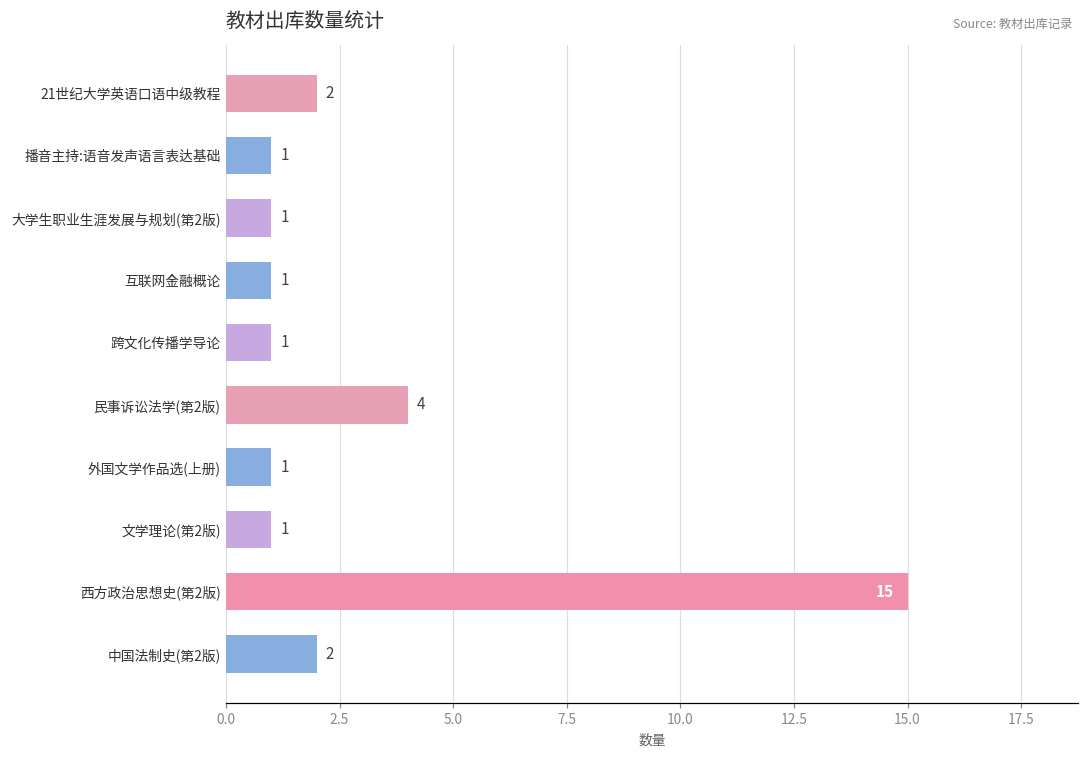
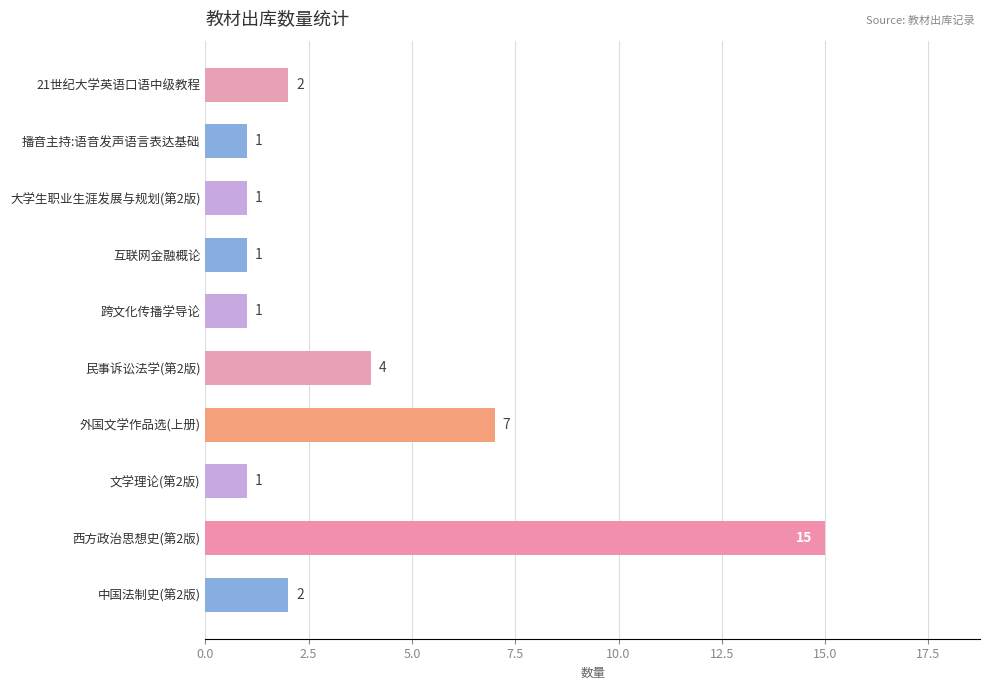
外国文学作品选(上册): 1 -> 7
